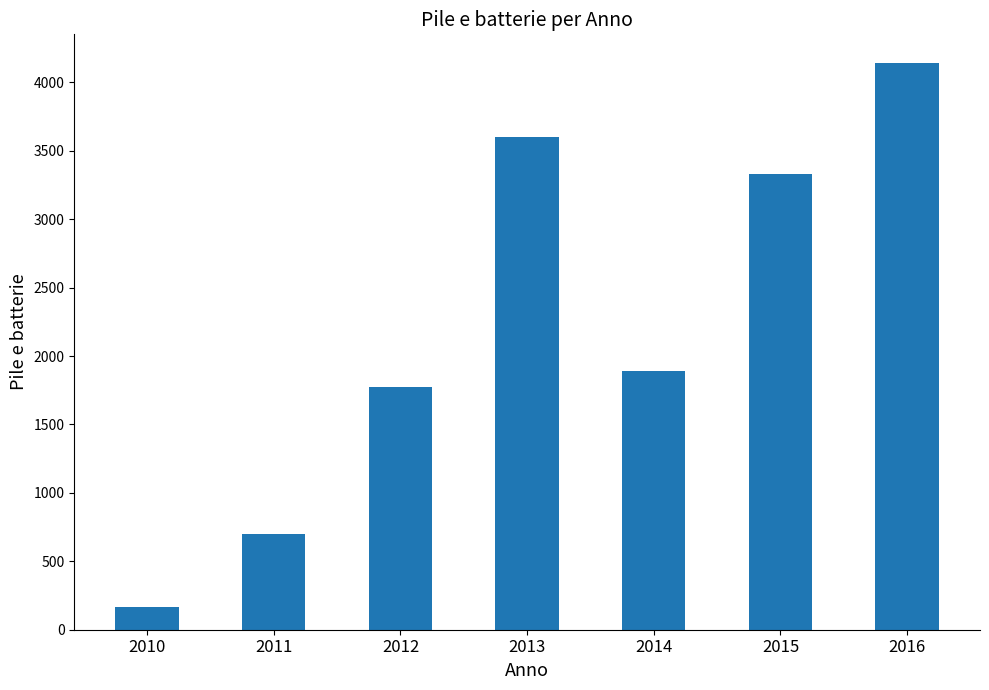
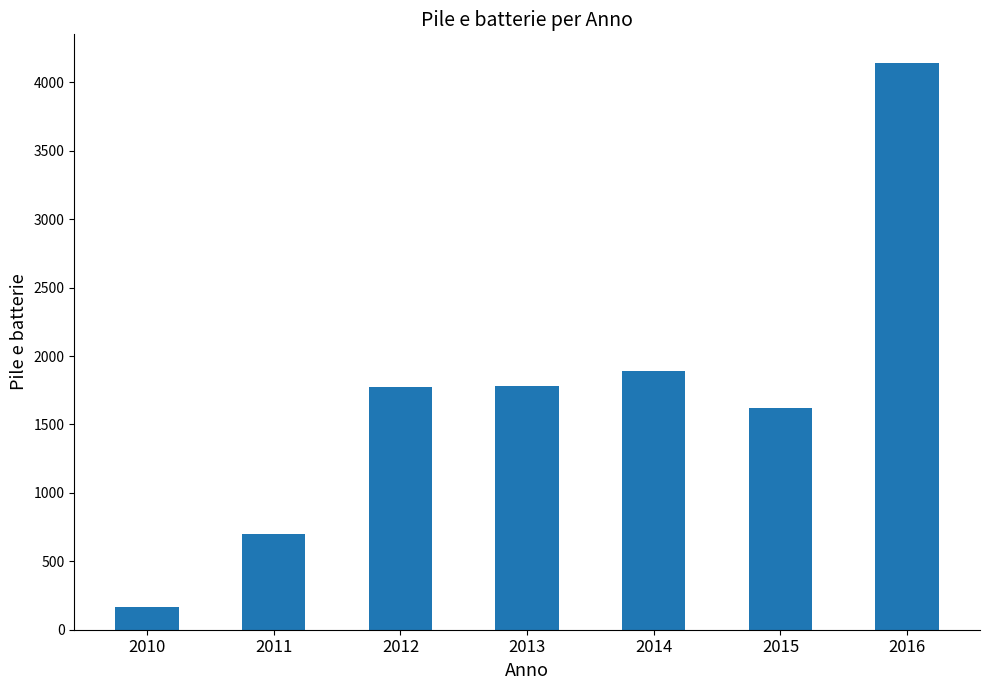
2013: 3600 -> 1780
2015: 3330 -> 1620
